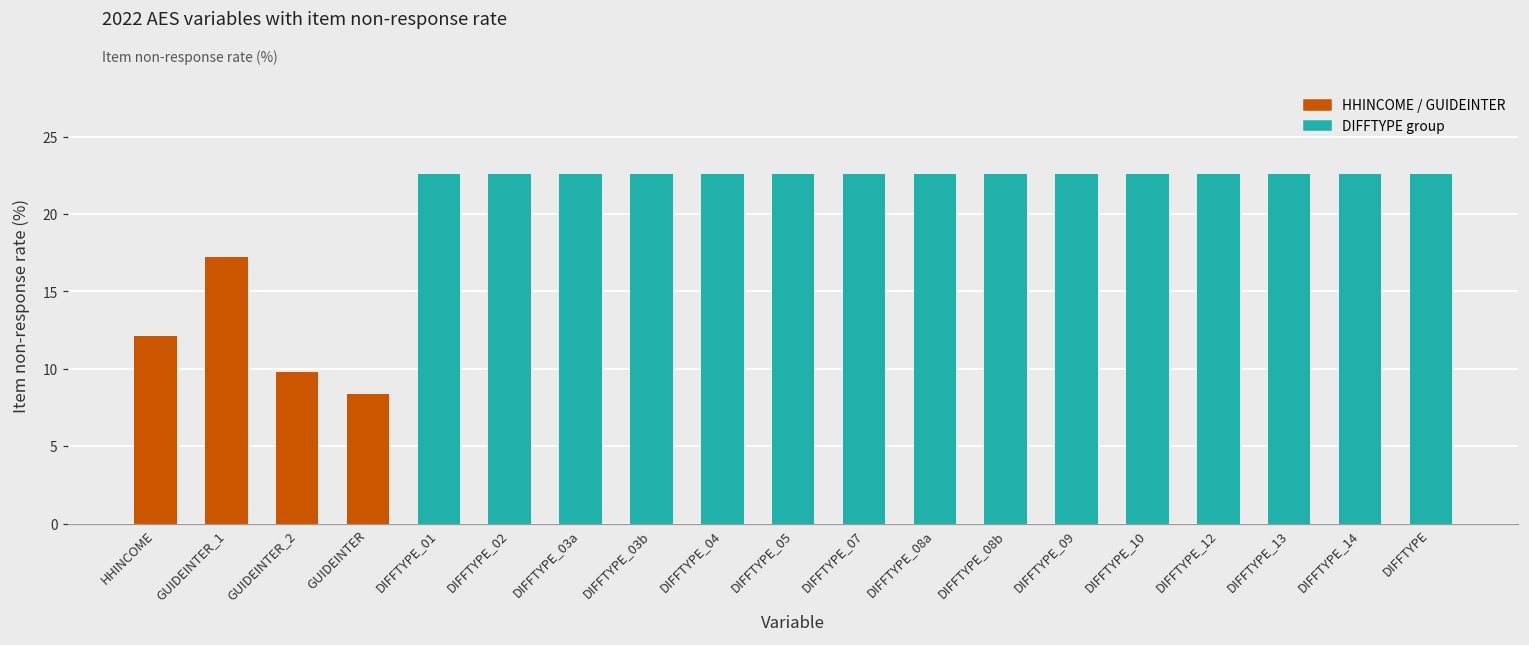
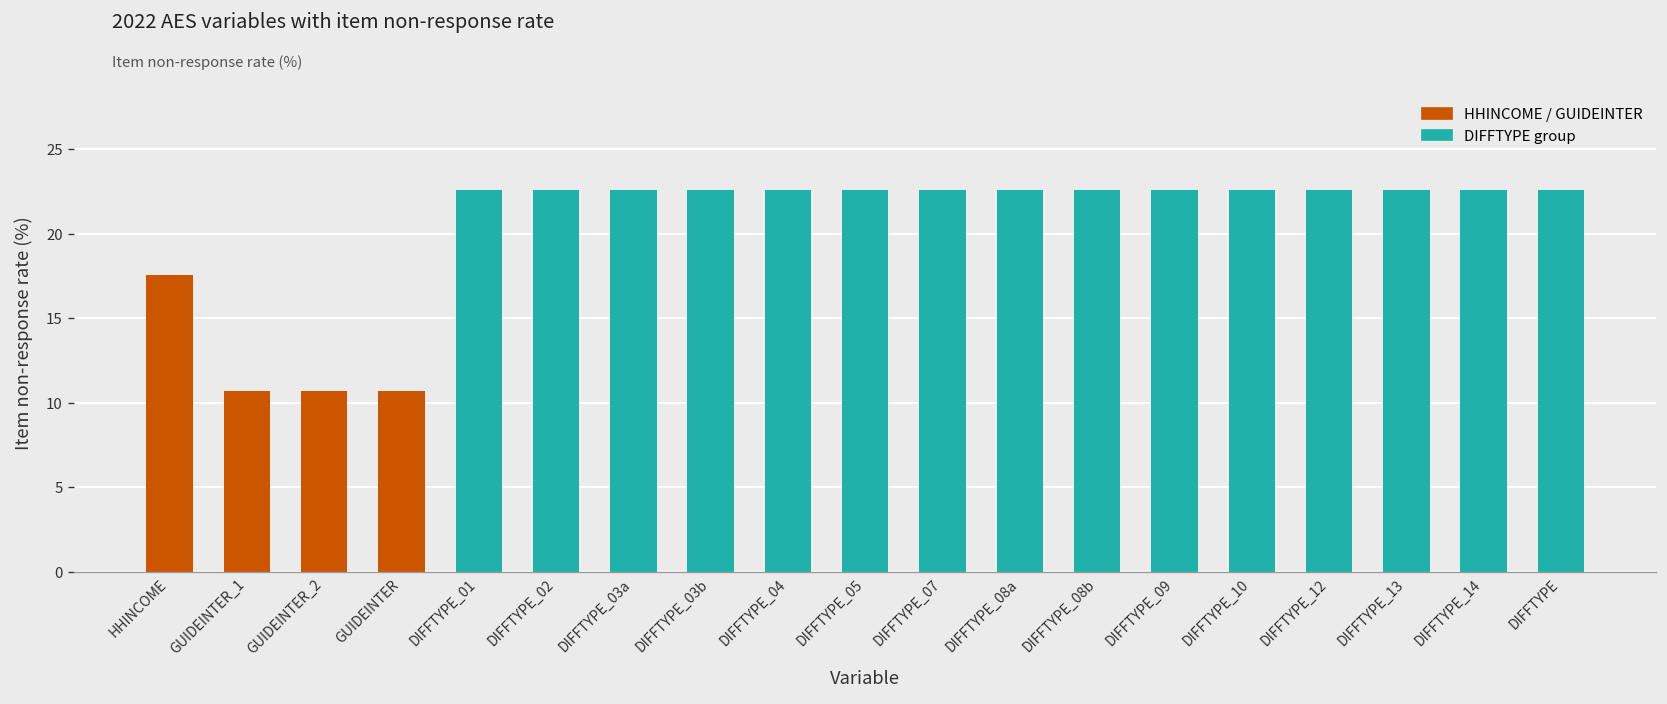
HHINCOME: 12.1 -> 17.5
GUIDEINTER_1: 17.2 -> 10.7
GUIDEINTER_2: 9.8 -> 10.7
GUIDEINTER: 8.4 -> 10.7
